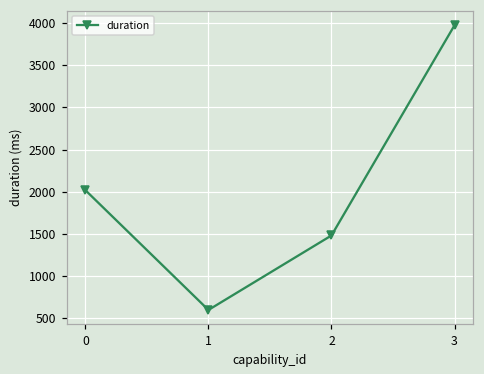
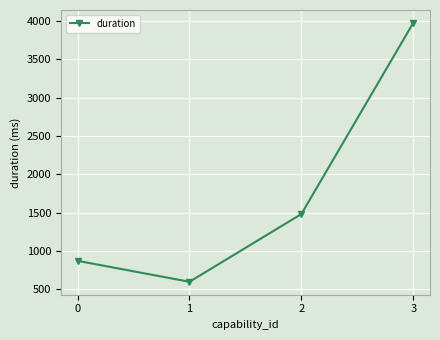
0: 2000 -> 900
